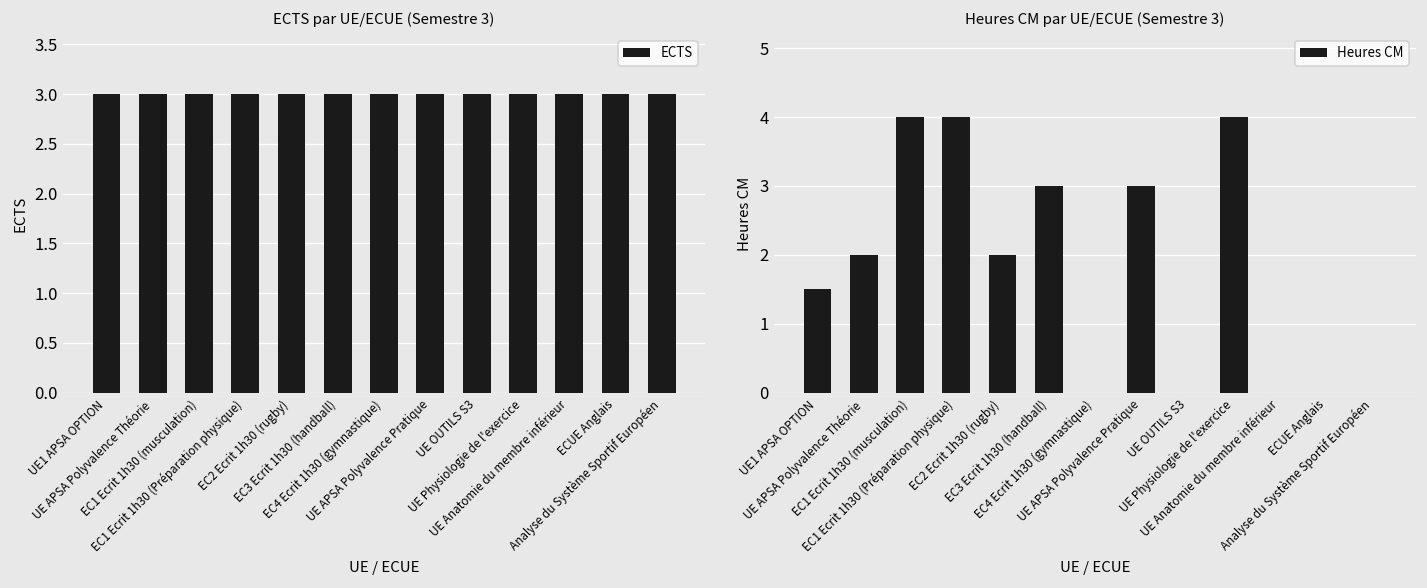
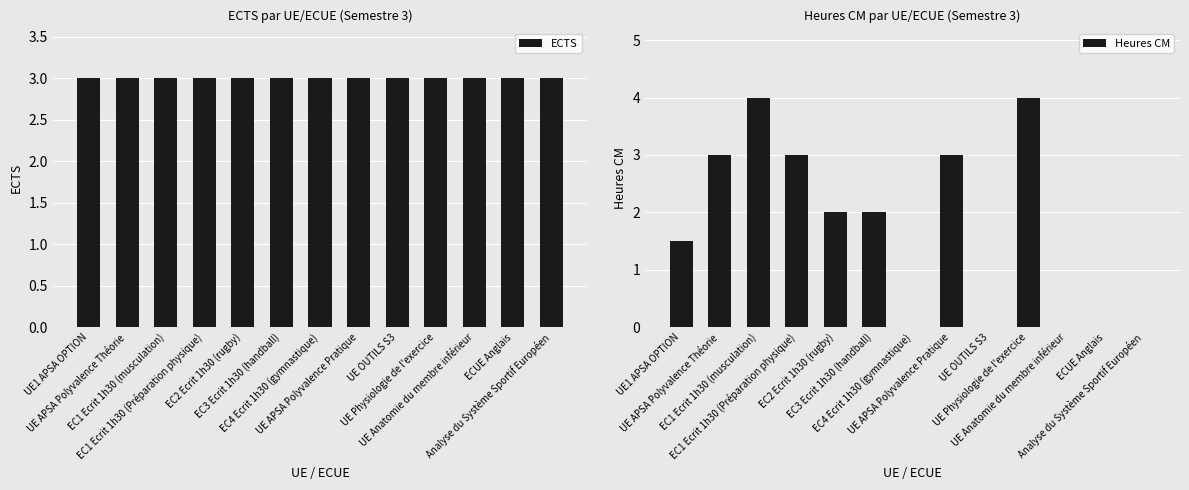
Heures CM par UE/ECUE (Semestre 3), UE APSA Polyvalence Théorie: 2 -> 3
Heures CM par UE/ECUE (Semestre 3), EC1 Ecrit 1h30 (Préparation physique): 4 -> 3
Heures CM par UE/ECUE (Semestre 3), EC3 Ecrit 1h30 (handball): 3 -> 2
